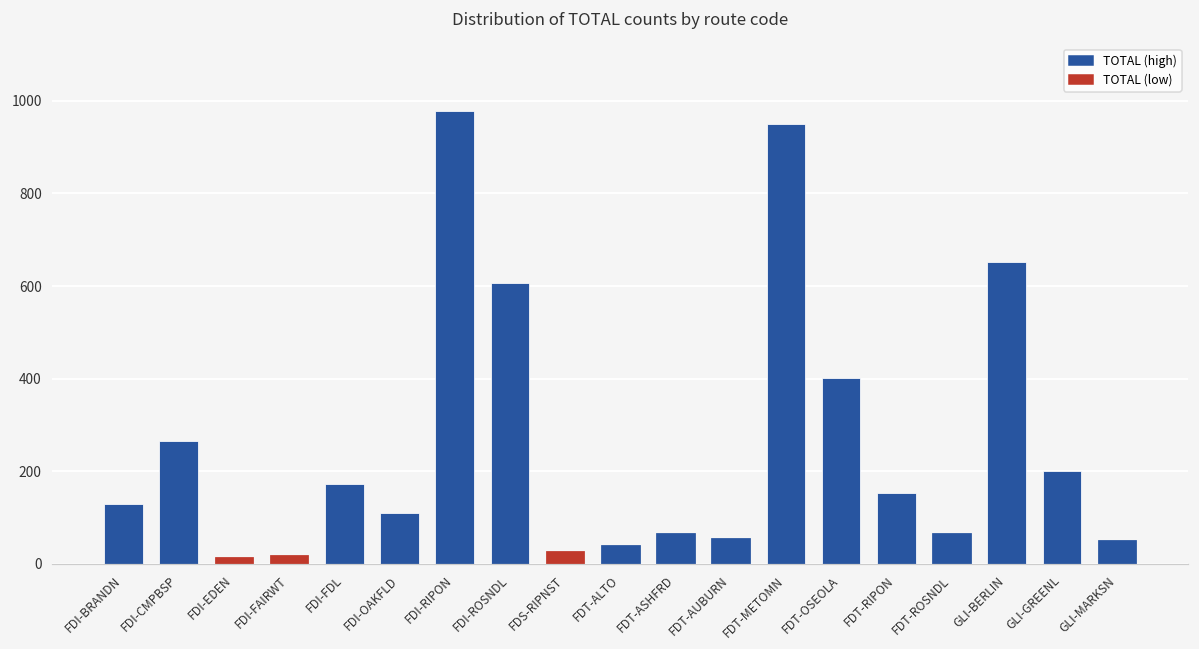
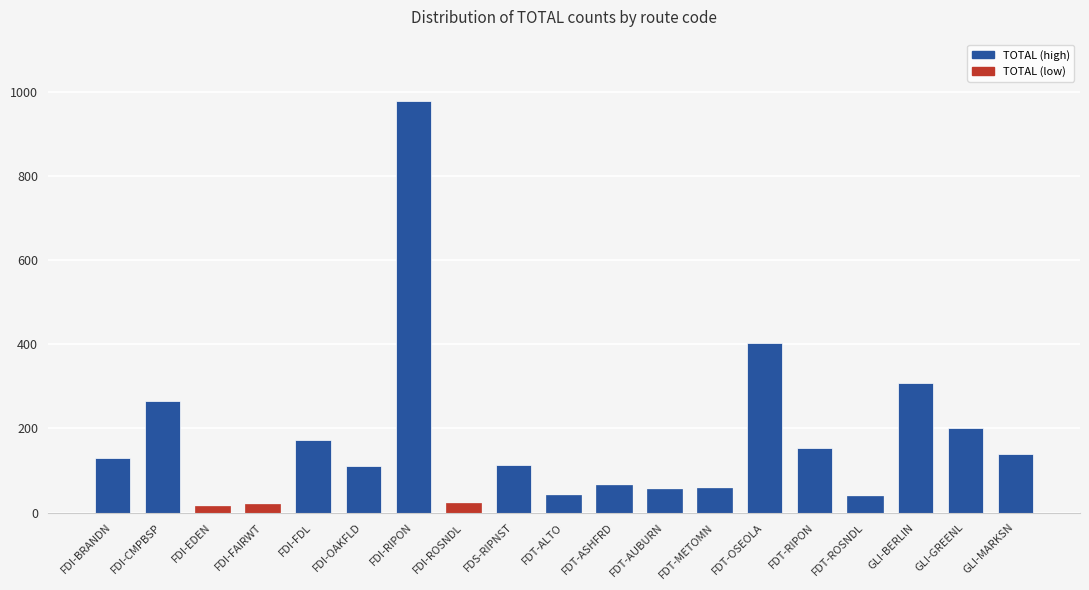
FDI-ROSNDL: 610 -> 20
FDS-RIPNST: 30 -> 110
FDT-METOMN: 950 -> 60
FDT-ROSNDL: 70 -> 40
GLI-BERLIN: 650 -> 310
GLI-MARKSN: 50 -> 140
